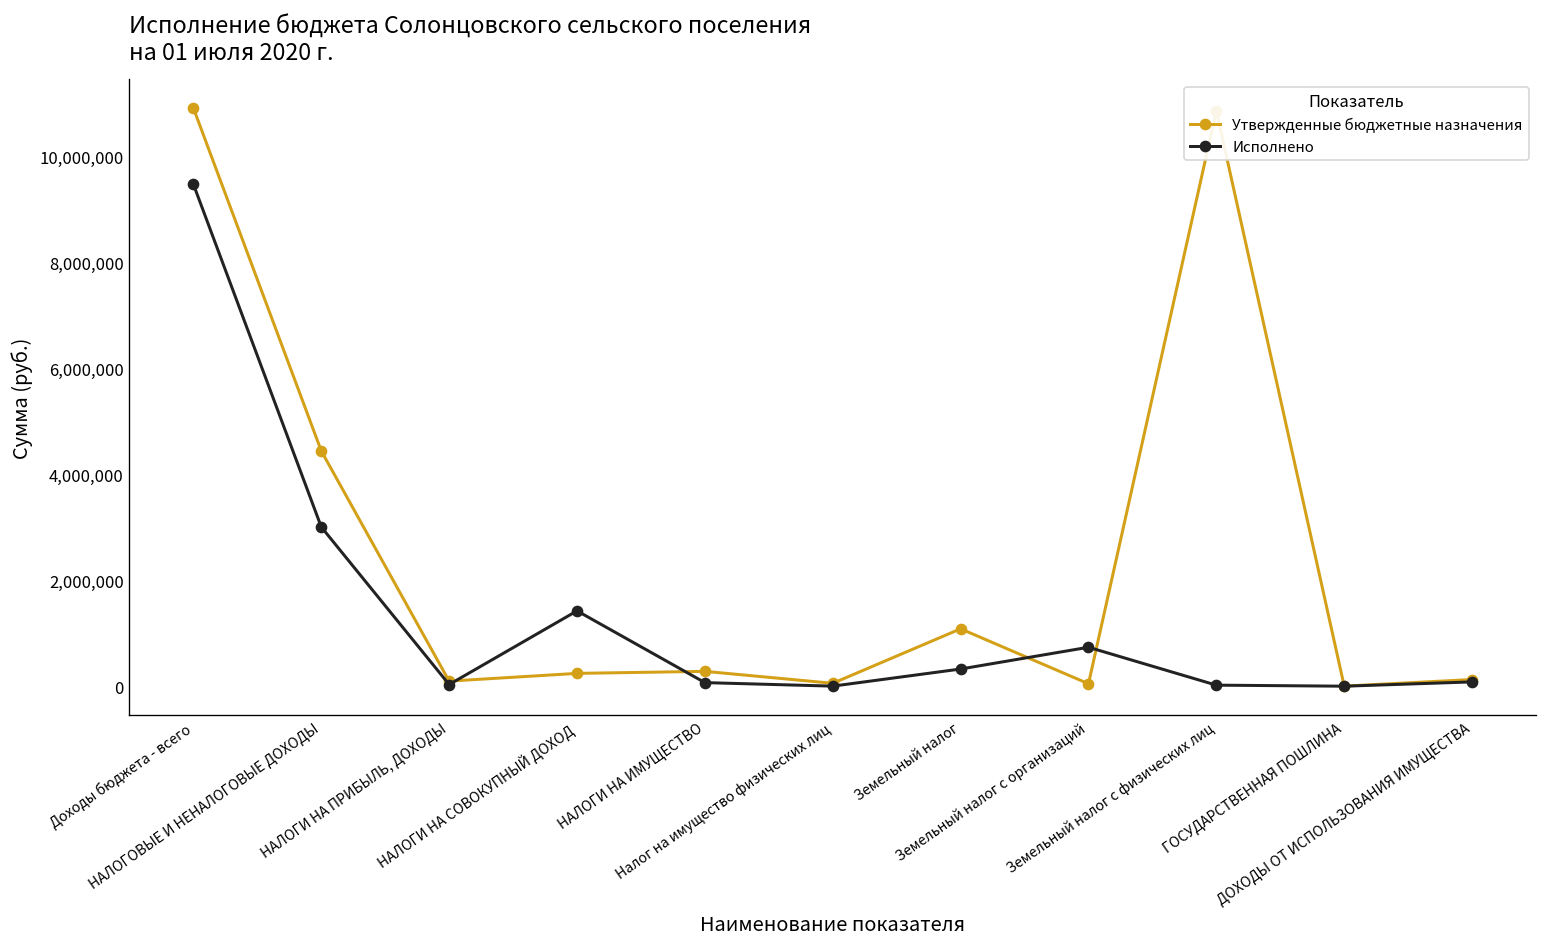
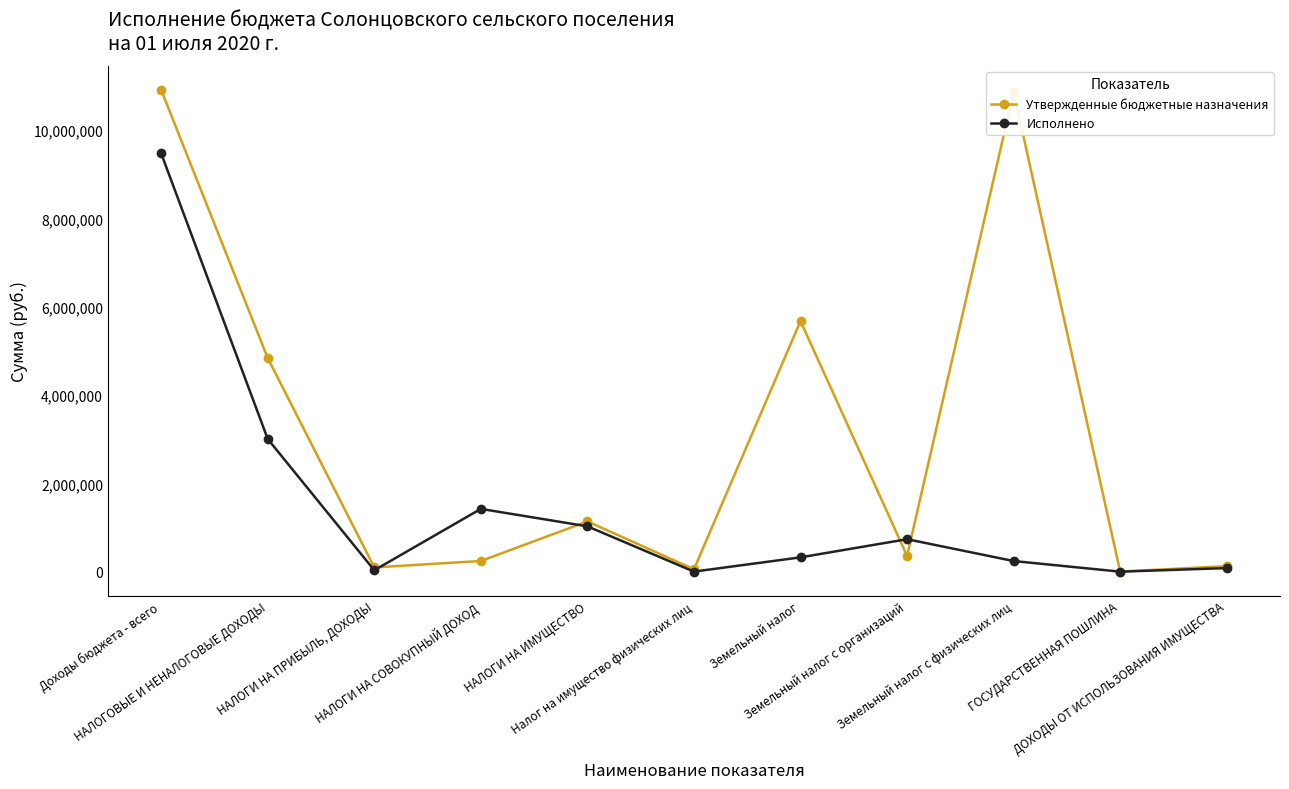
Утвержденные бюджетные назначения, НАЛОГОВЫЕ И НЕНАЛОГОВЫЕ ДОХОДЫ: 4,400,000 -> 4,800,000
Утвержденные бюджетные назначения, НАЛОГИ НА ИМУЩЕСТВО: 300,000 -> 1,100,000
Исполнено, НАЛОГИ НА ИМУЩЕСТВО: 100,000 -> 1,000,000
Утвержденные бюджетные назначения, Земельный налог: 1,100,000 -> 5,700,000
Утвержденные бюджетные назначения, Земельный налог с организаций: 0 -> 400,000
Исполнено, Земельный налог с физических лиц: 0 -> 200,000
